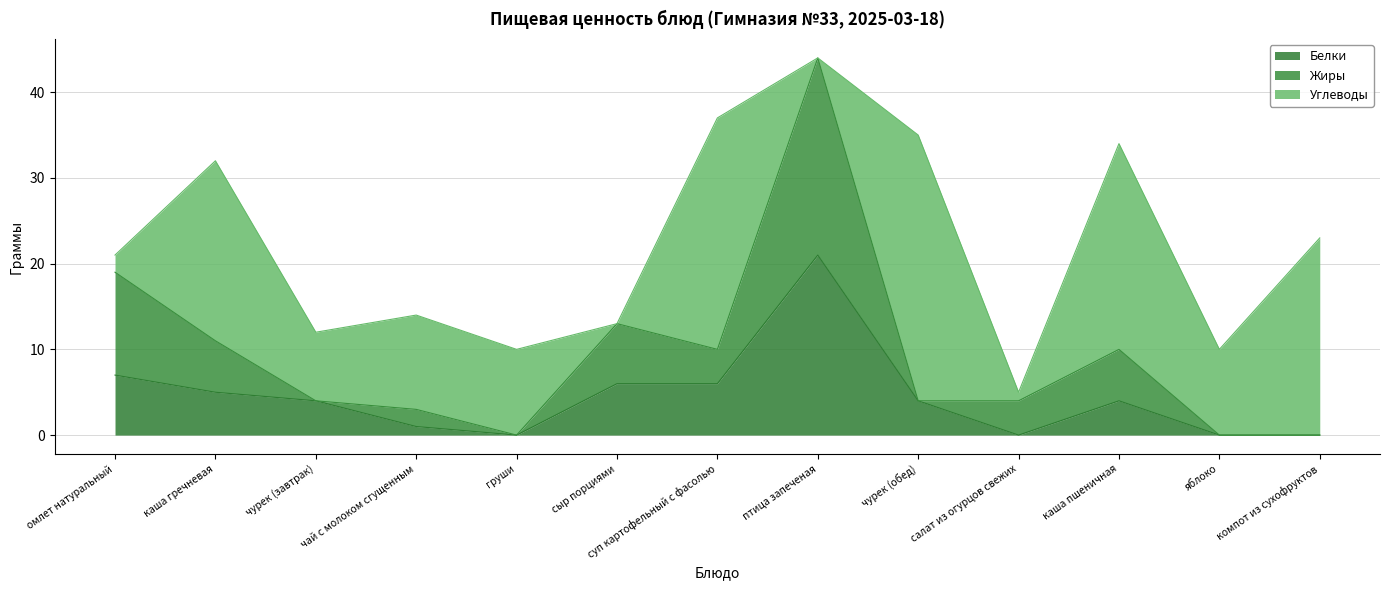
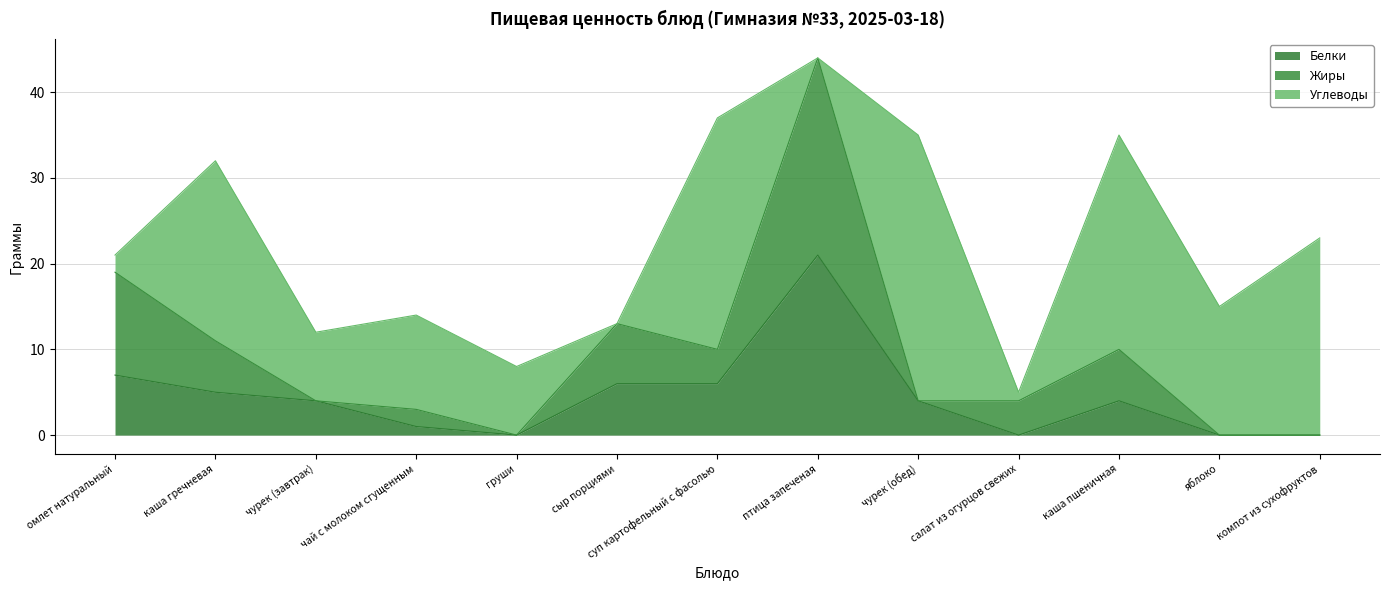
Углеводы, груши: 10 -> 8
Углеводы, каша пшеничная: 24 -> 25
Углеводы, яблоко: 10 -> 15
